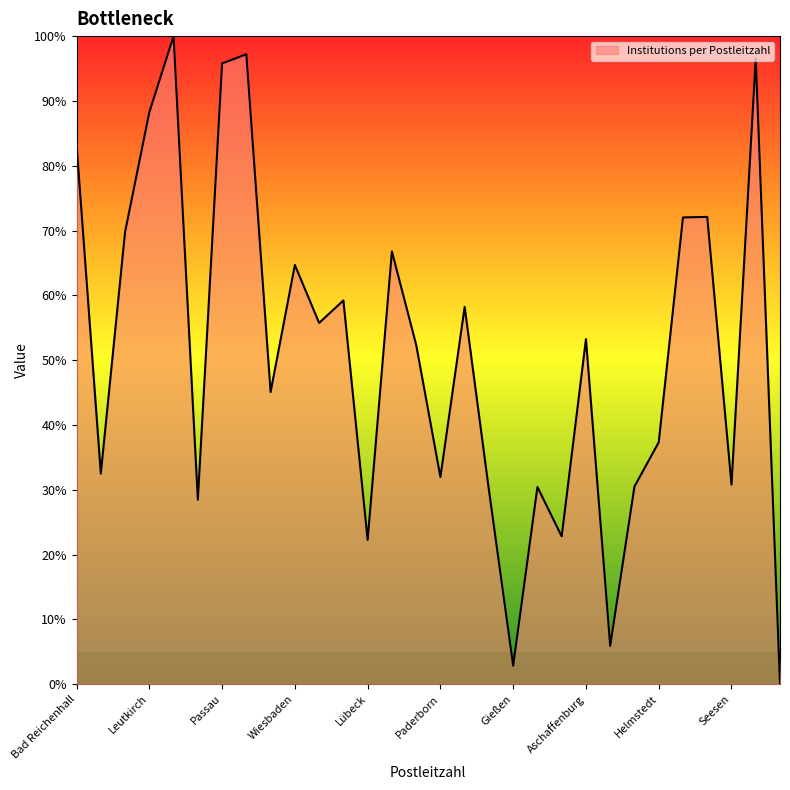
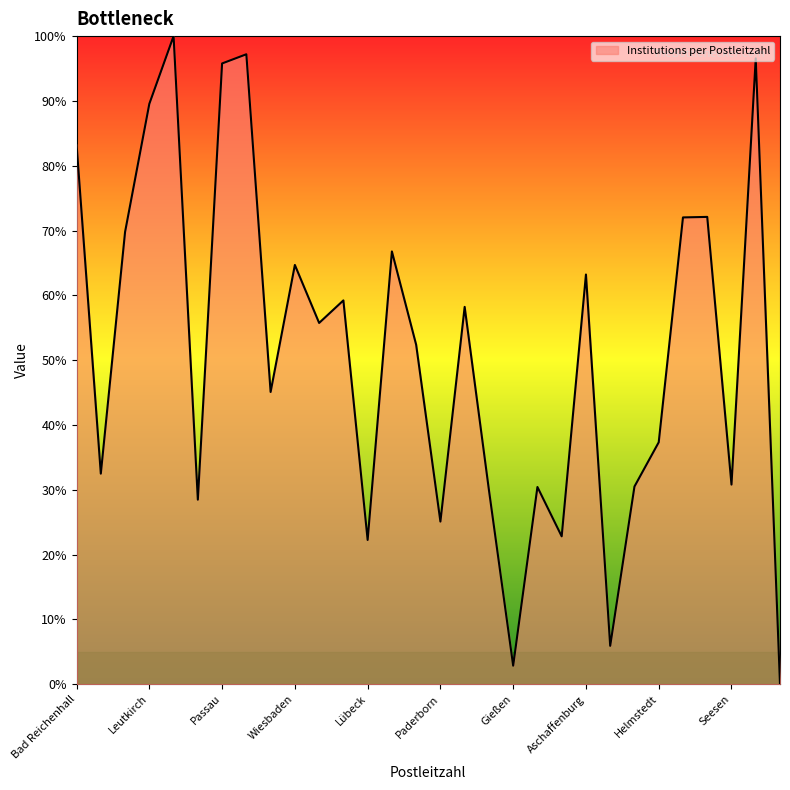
Leutkirch: 88% -> 90%
Paderborn: 32% -> 25%
Aschaffenburg: 53% -> 63%
